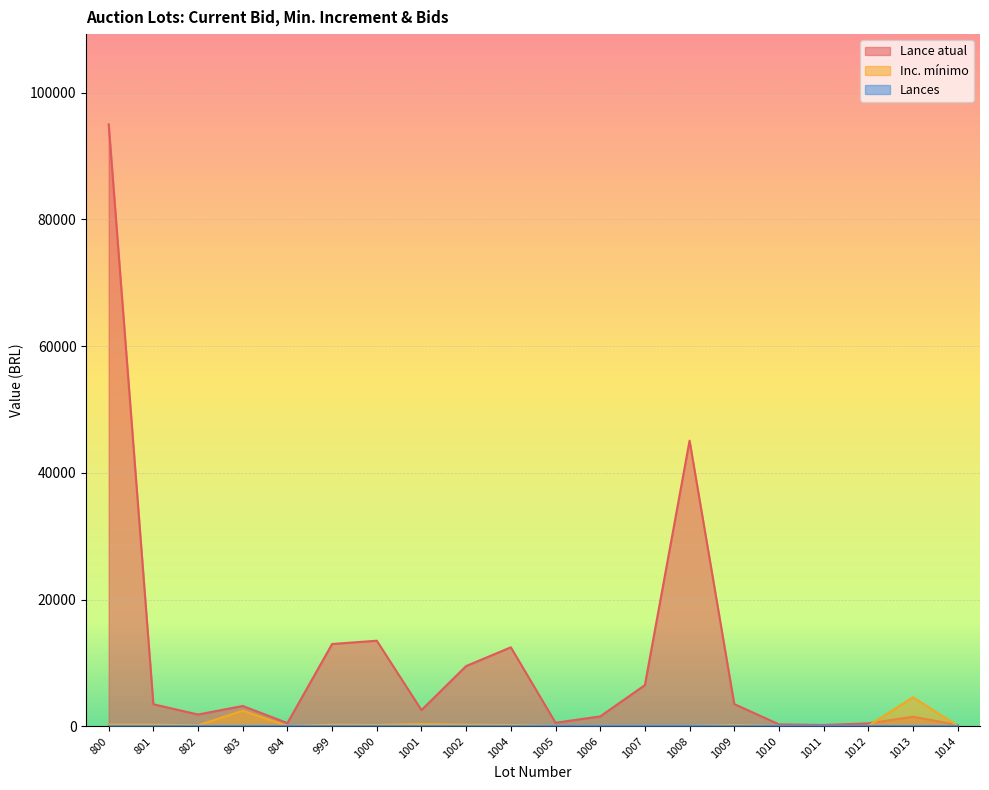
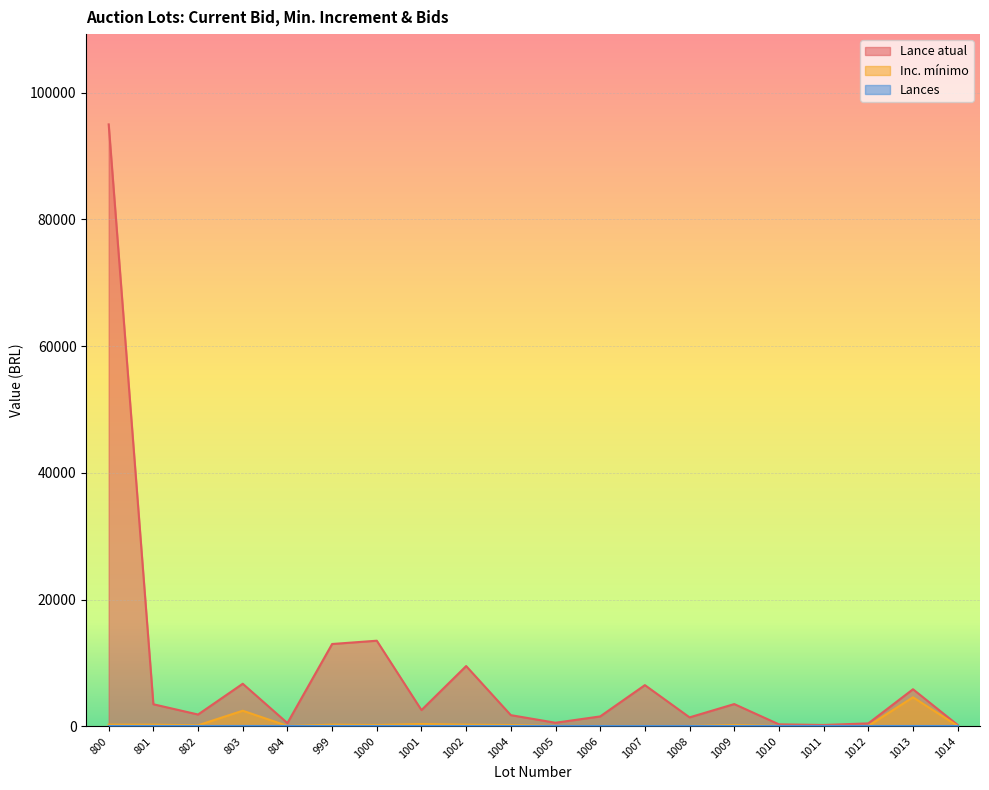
Lance atual, 803: 3000 -> 7000
Lance atual, 1004: 12000 -> 2000
Lance atual, 1008: 45000 -> 1000
Lance atual, 1013: 2000 -> 6000
